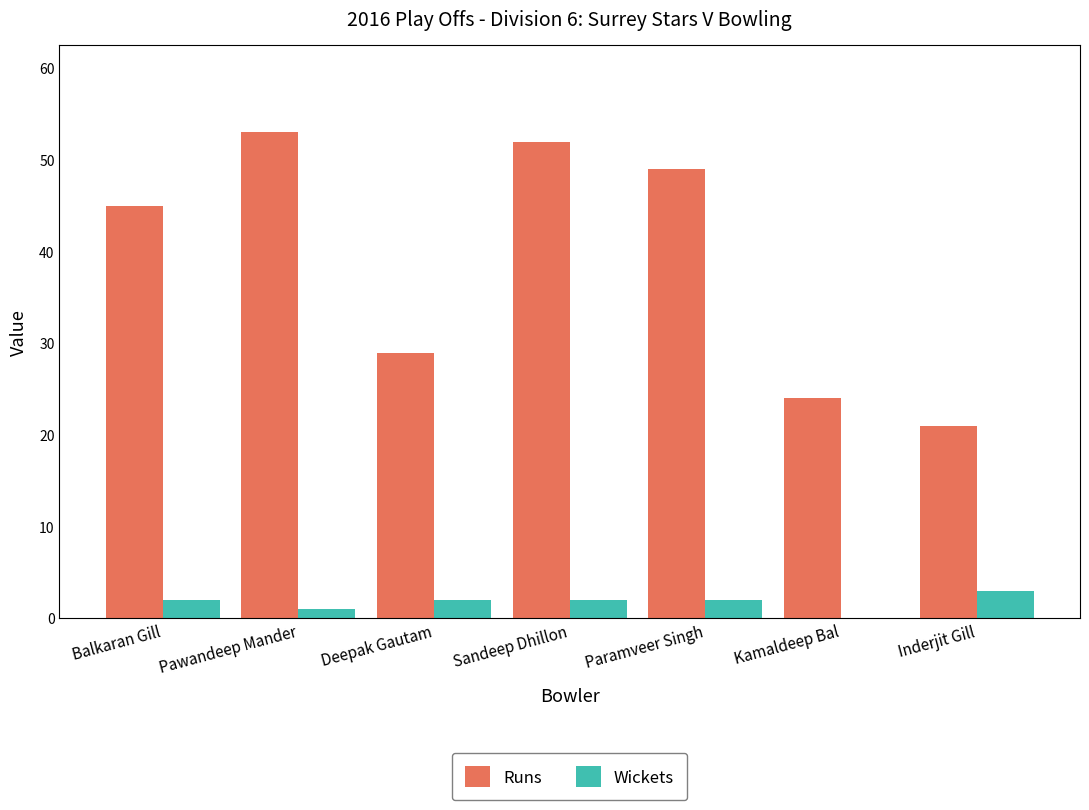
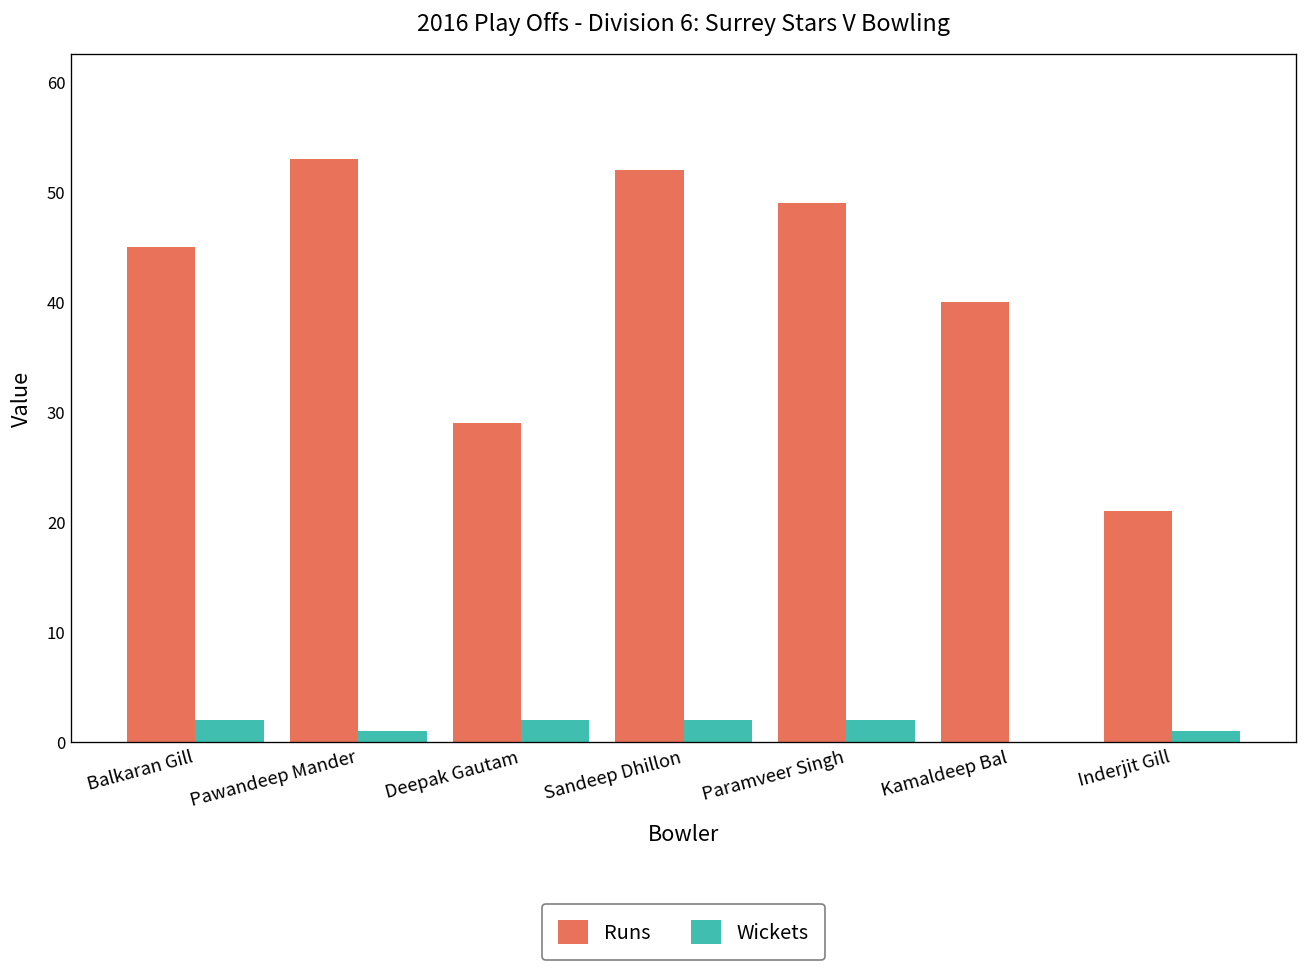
Runs, Kamaldeep Bal: 24 -> 40
Wickets, Inderjit Gill: 3 -> 1
